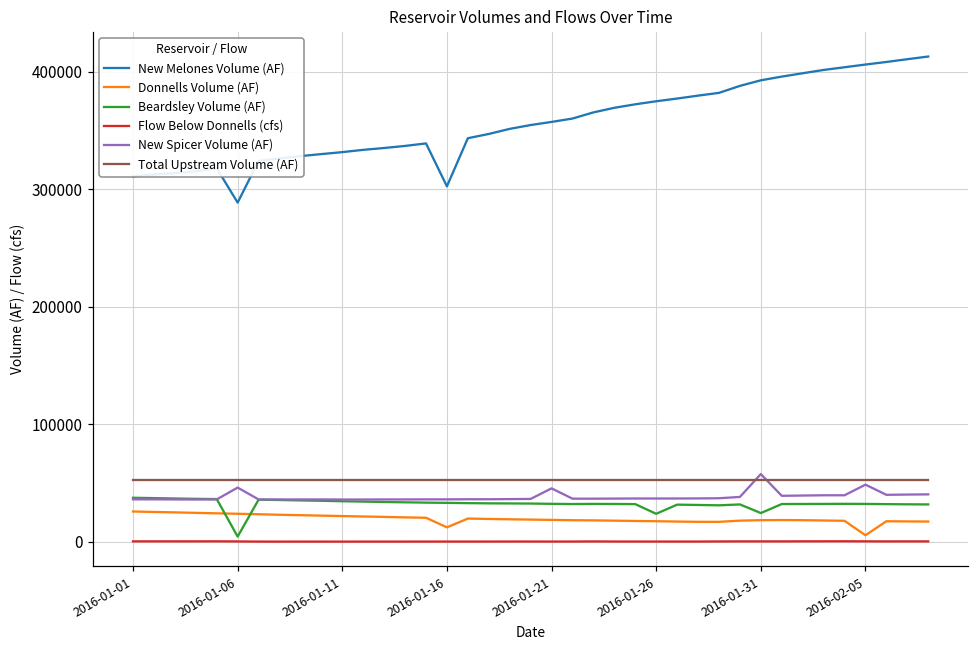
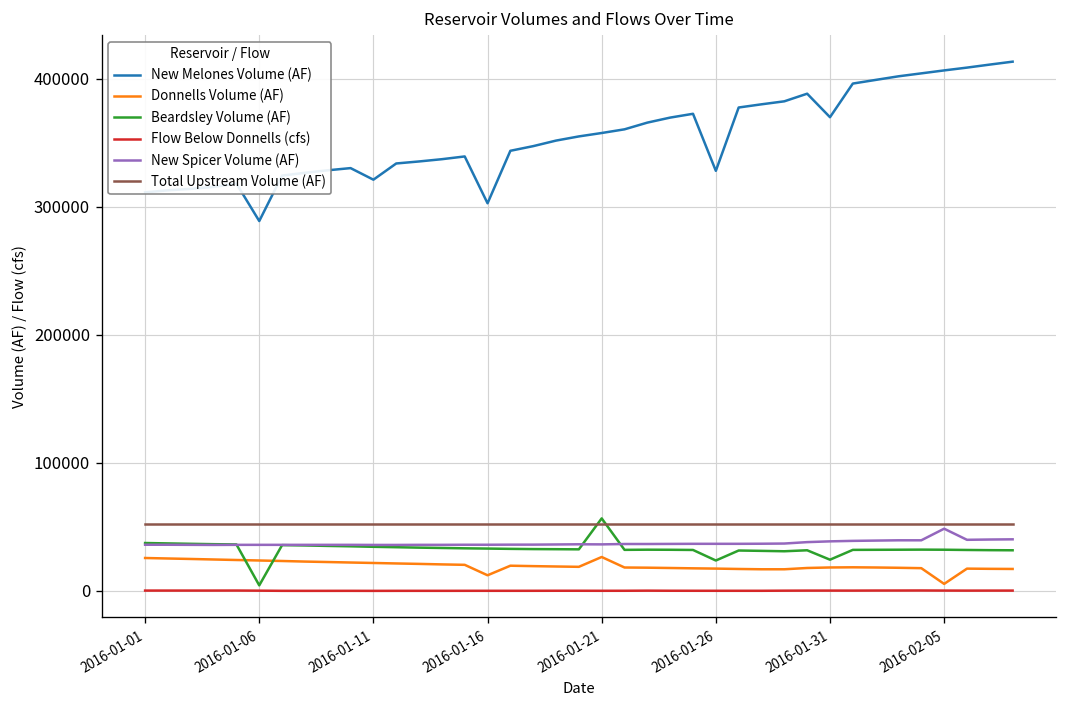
New Spicer Volume (AF), 2016-01-06: 46000 -> 36000
New Melones Volume (AF), 2016-01-11: 332000 -> 321000
Donnells Volume (AF), 2016-01-21: 19000 -> 27000
Beardsley Volume (AF), 2016-01-21: 32000 -> 57000
New Spicer Volume (AF), 2016-01-21: 45000 -> 36000
New Melones Volume (AF), 2016-01-26: 375000 -> 328000
New Melones Volume (AF), 2016-01-31: 393000 -> 370000
New Spicer Volume (AF), 2016-01-31: 58000 -> 39000
